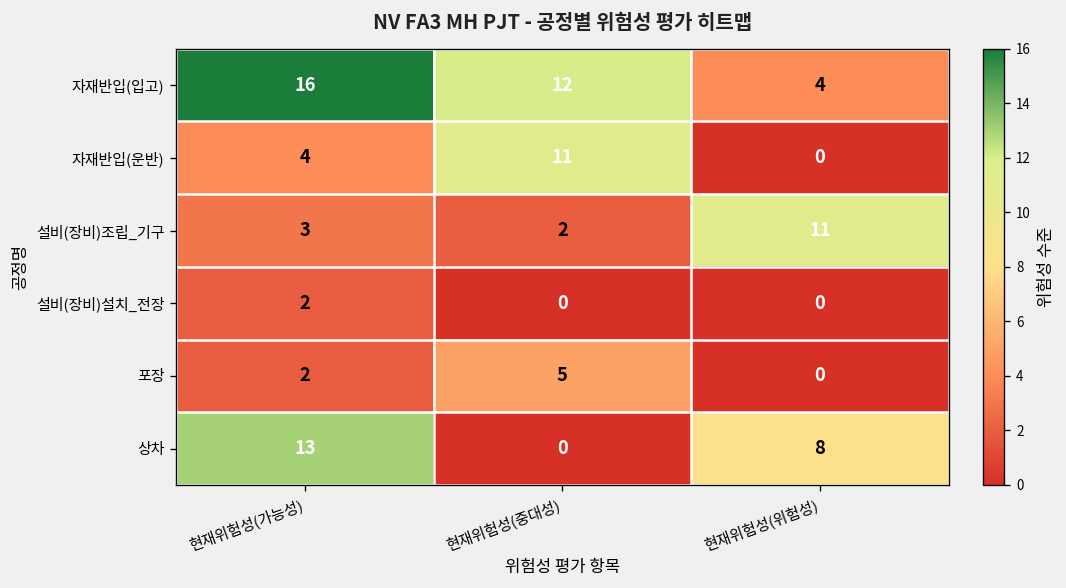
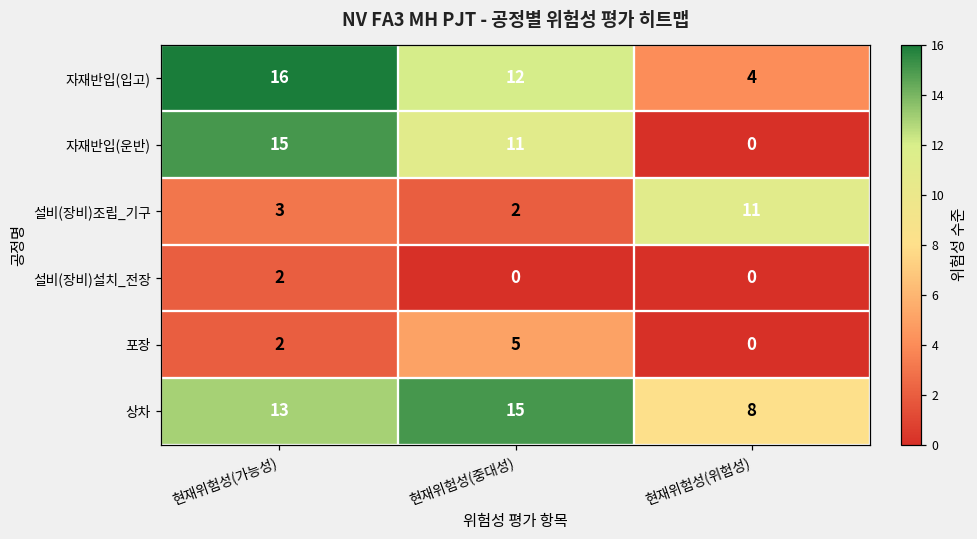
자재반입(운반), 현재위험성(가능성): 4 -> 15
상차, 현재위험성(중대성): 0 -> 15
